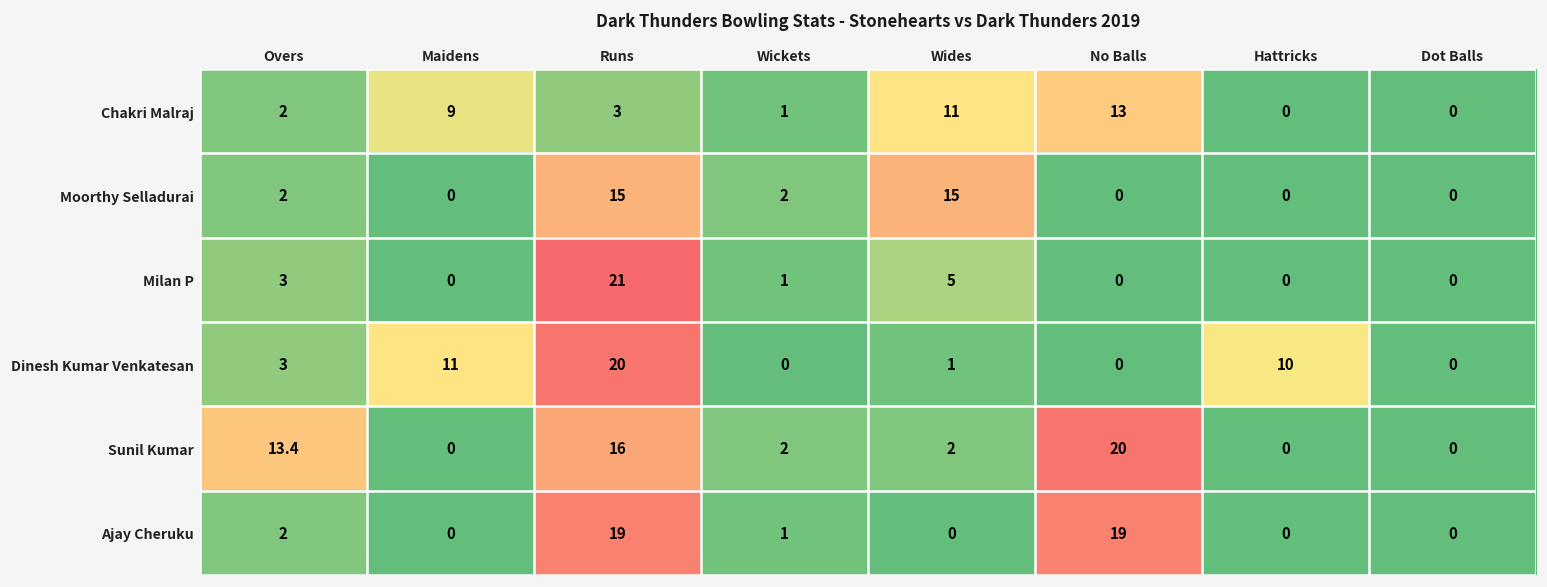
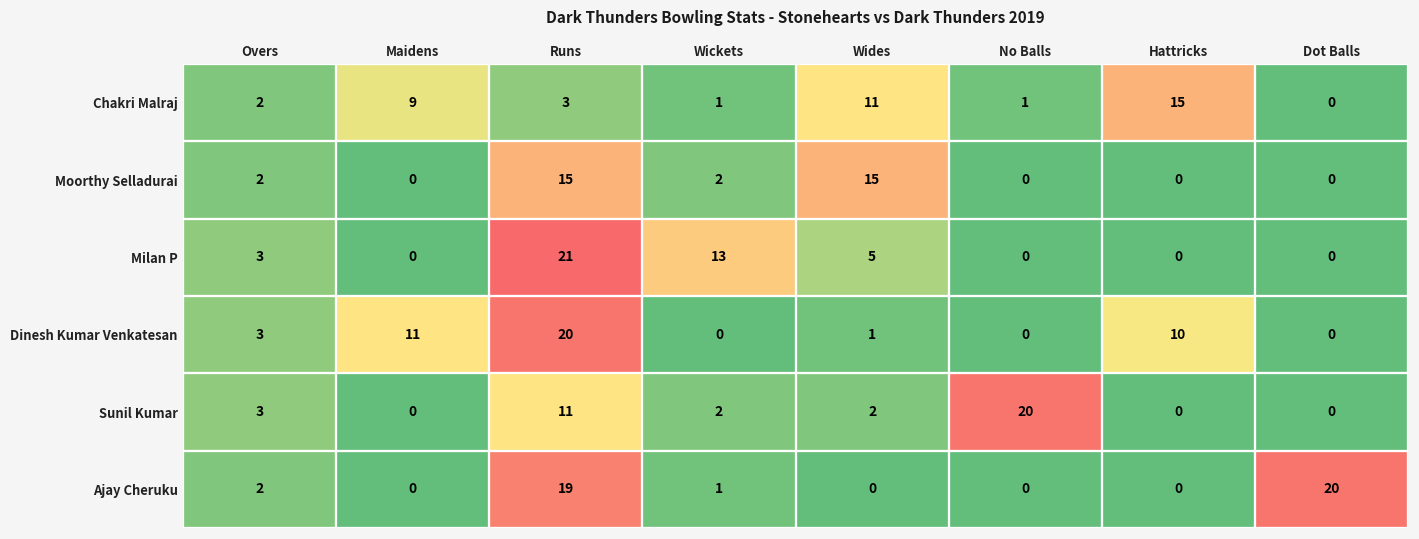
Chakri Malraj, No Balls: 13 -> 1
Chakri Malraj, Hattricks: 0 -> 15
Milan P, Wickets: 1 -> 13
Sunil Kumar, Overs: 13.4 -> 3
Sunil Kumar, Runs: 16 -> 11
Ajay Cheruku, No Balls: 19 -> 0
Ajay Cheruku, Dot Balls: 0 -> 20
